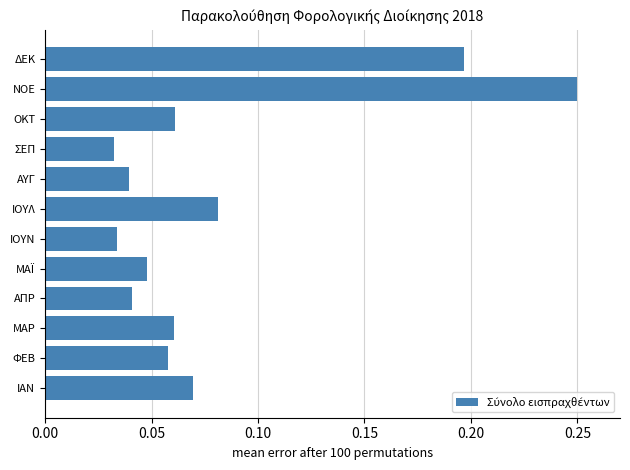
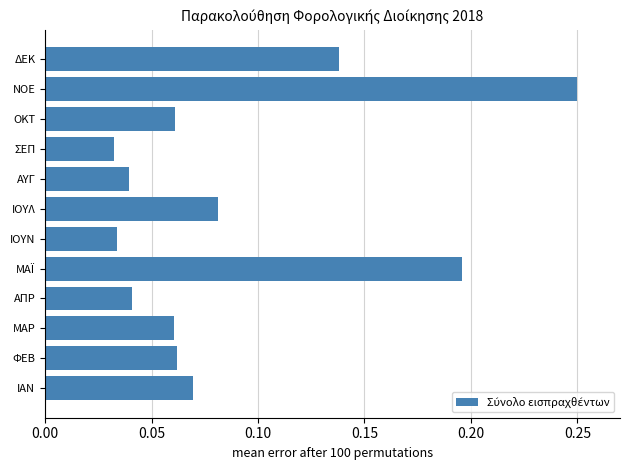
ΔΕΚ: 0.197 -> 0.138
ΜΑΪ: 0.048 -> 0.196
ΦΕΒ: 0.058 -> 0.062
